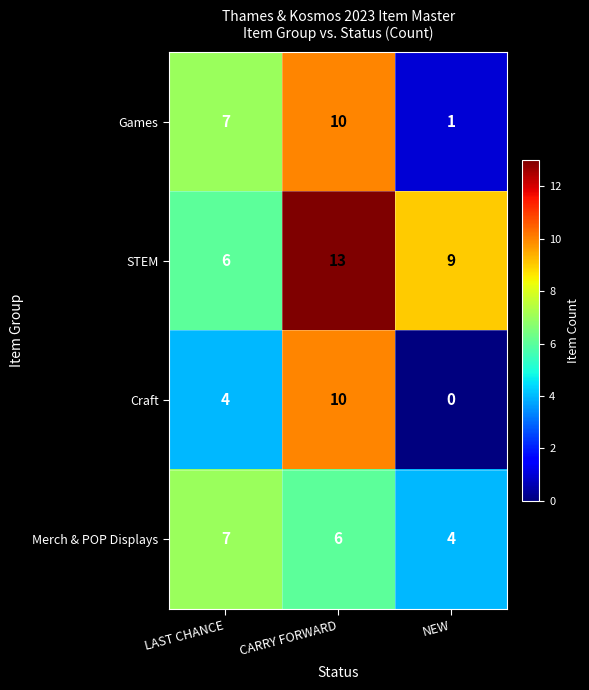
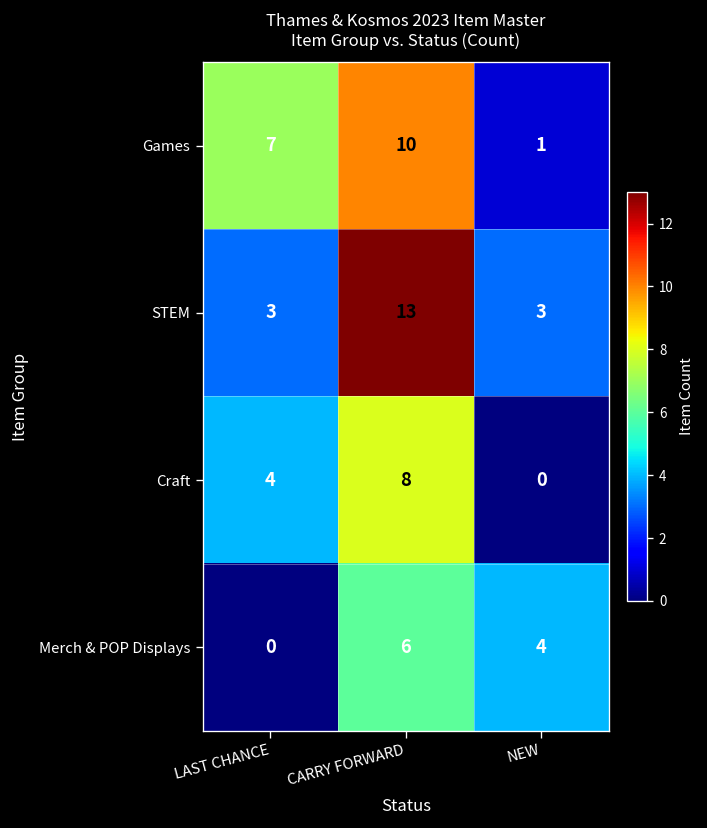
STEM, LAST CHANCE: 6 -> 3
STEM, NEW: 9 -> 3
Craft, CARRY FORWARD: 10 -> 8
Merch & POP Displays, LAST CHANCE: 7 -> 0
